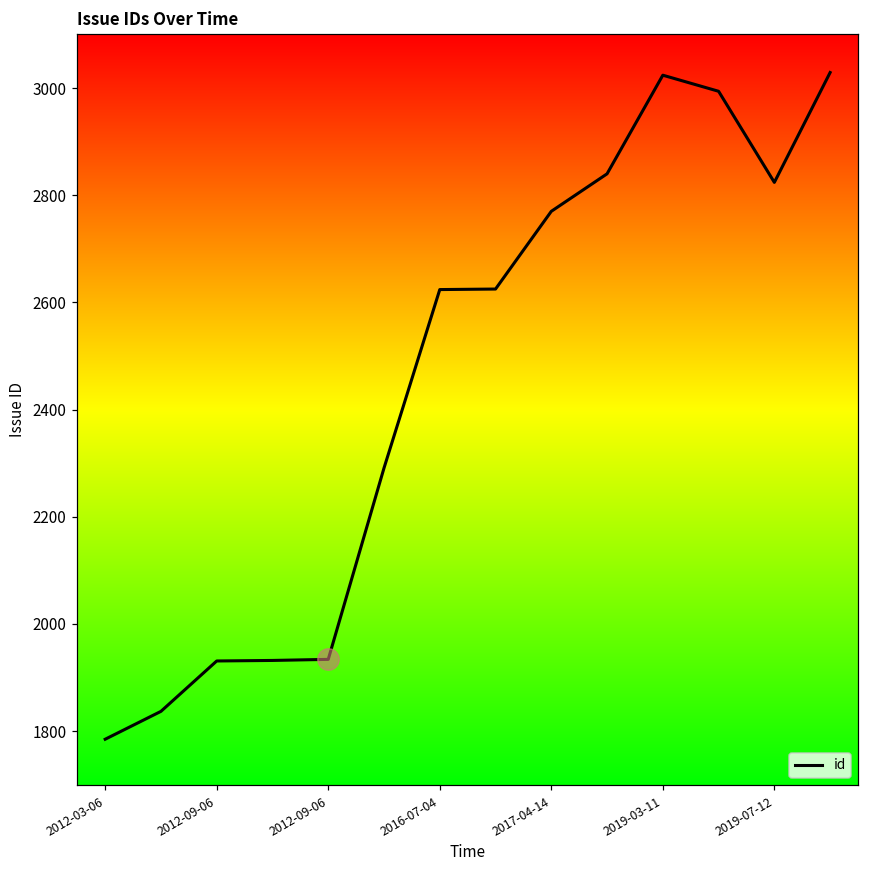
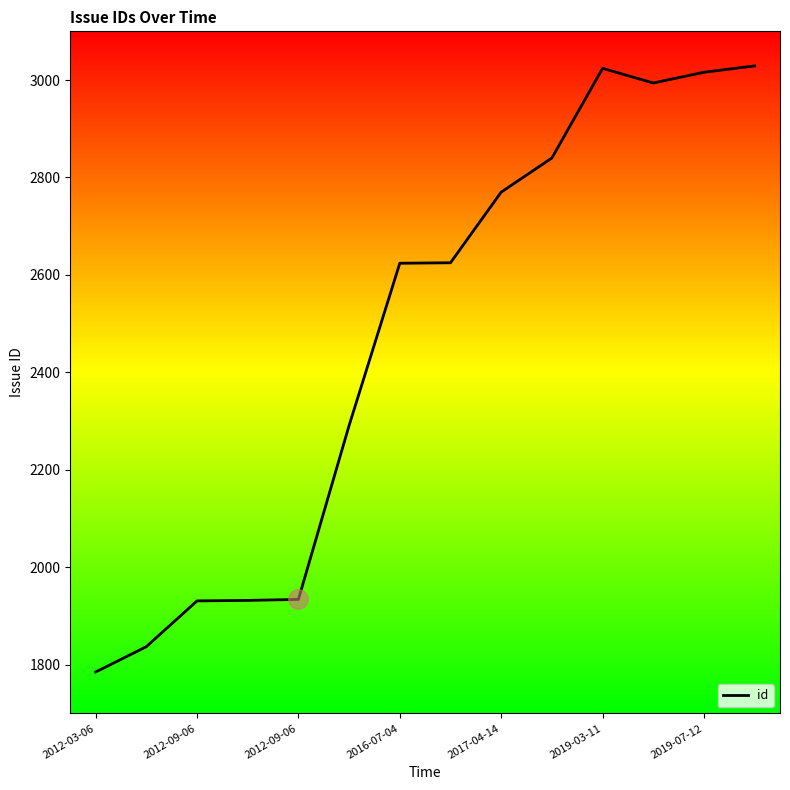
id, 2019-07-12: 2820 -> 3020
